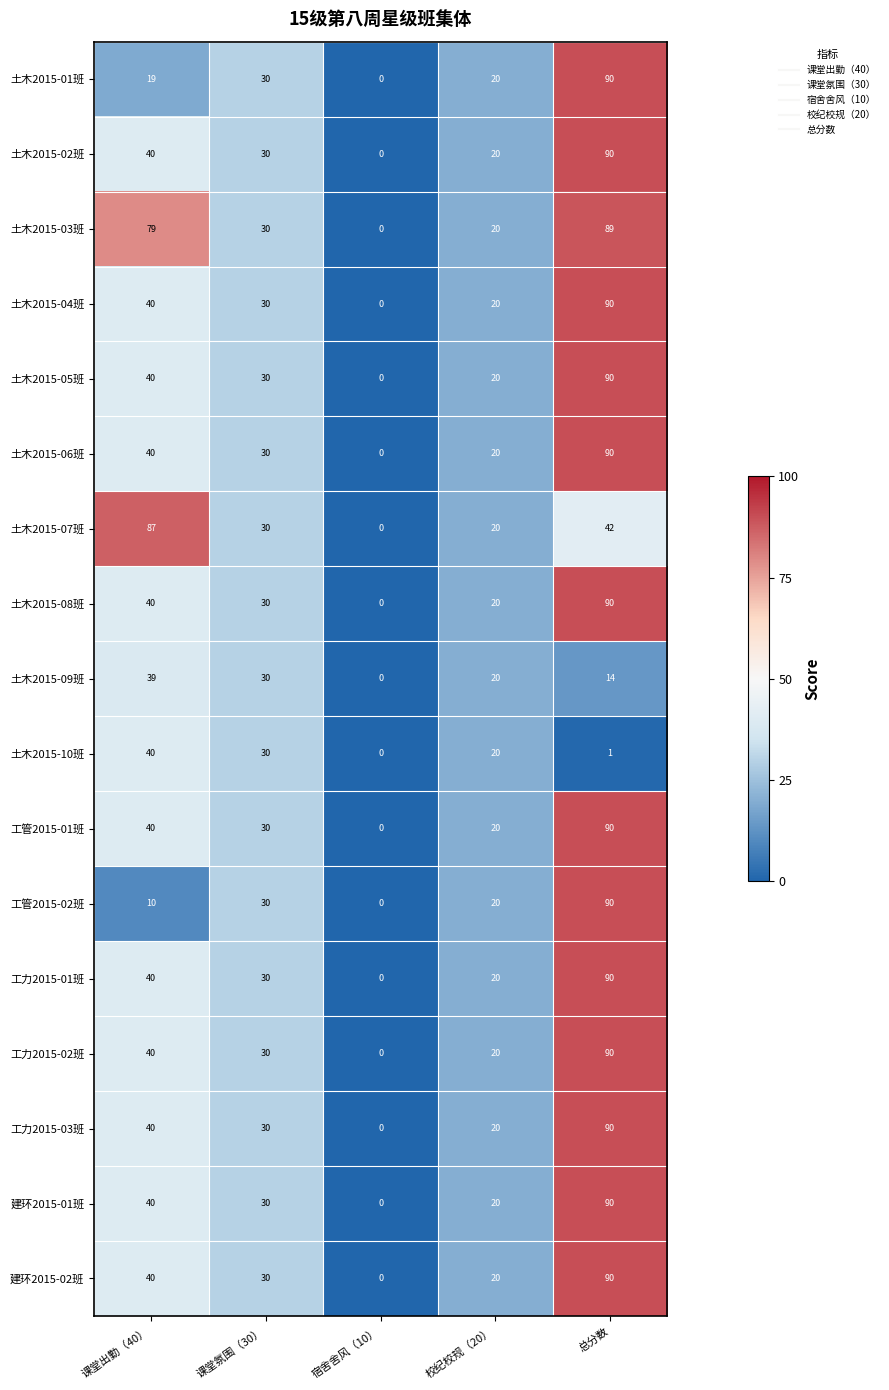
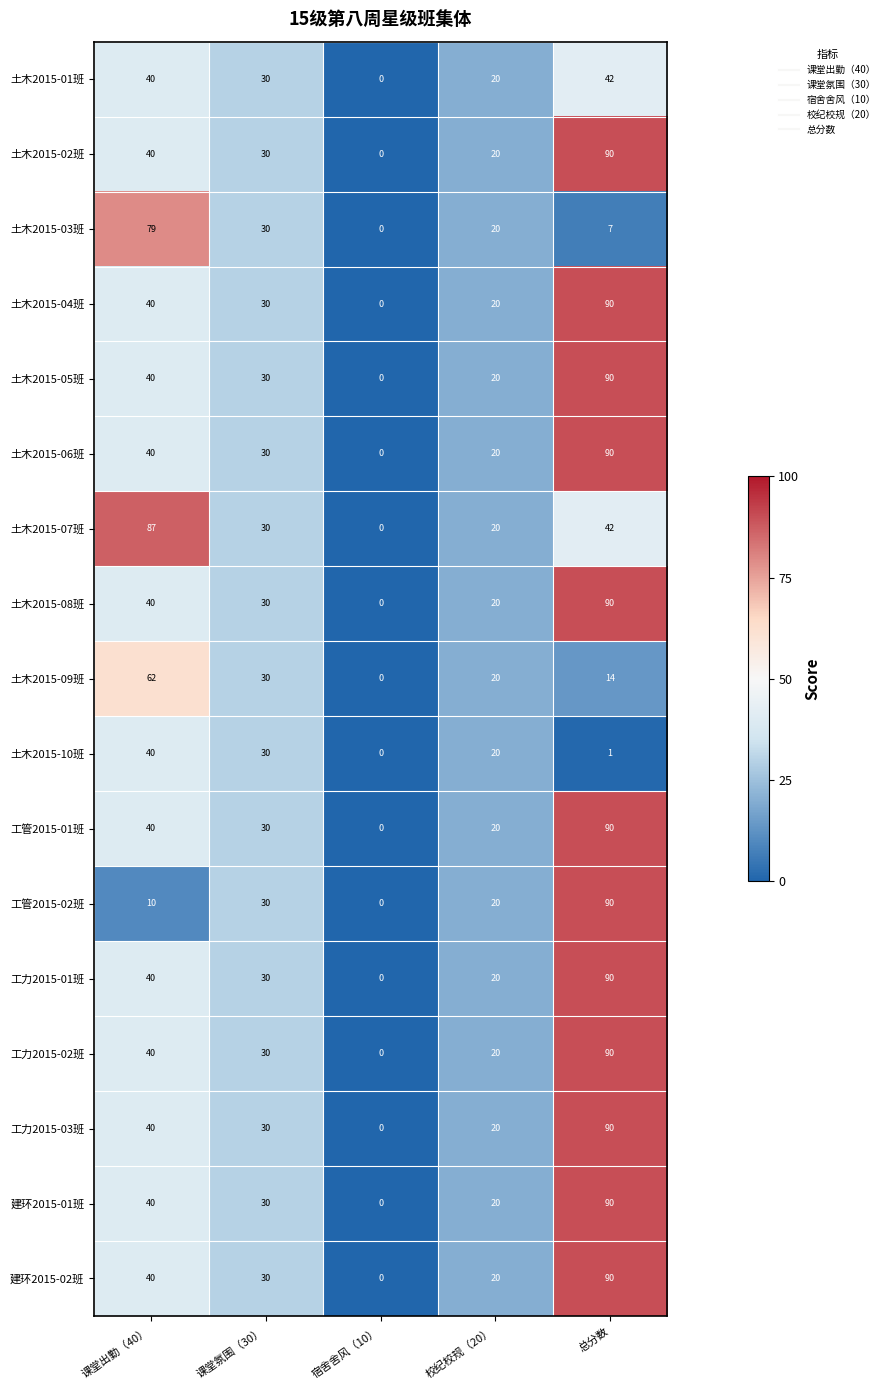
土木2015-01班, 课堂出勤（40）: 19 -> 40
土木2015-01班, 总分数: 90 -> 42
土木2015-03班, 总分数: 89 -> 7
土木2015-09班, 课堂出勤（40）: 39 -> 62
